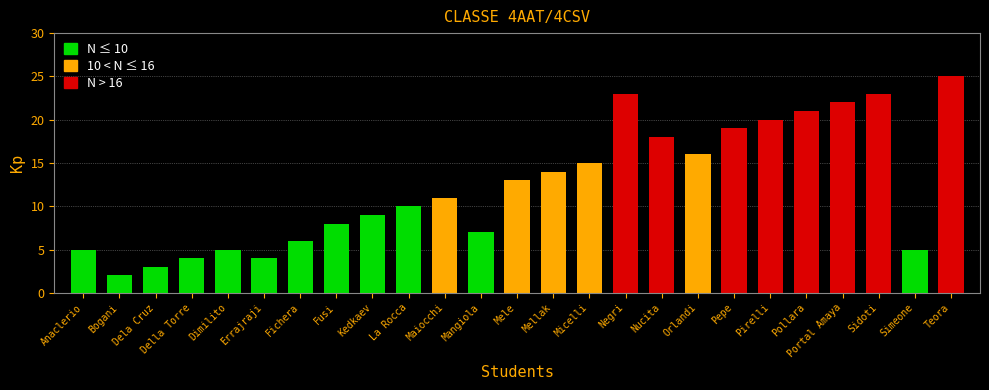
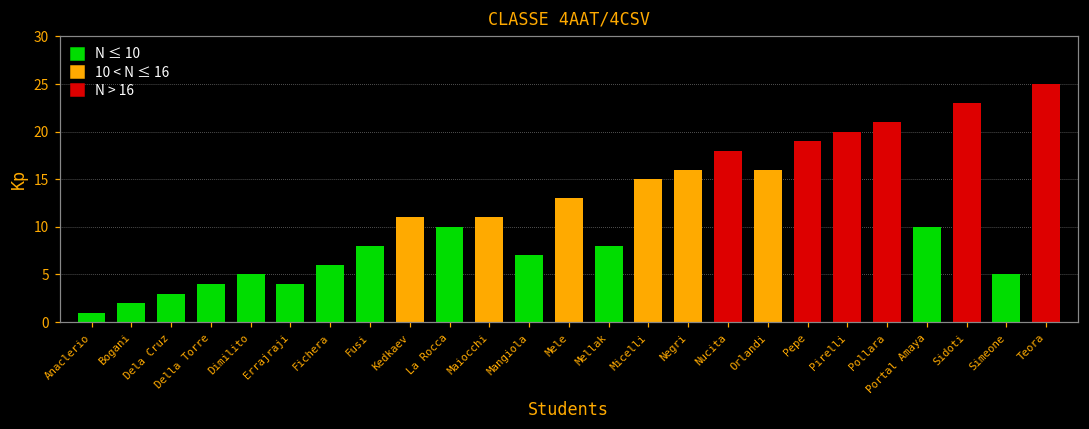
Anaclerio: 5 -> 1
Kedkaev: 9 -> 11
Mellak: 14 -> 8
Negri: 23 -> 16
Portal Amaya: 22 -> 10
